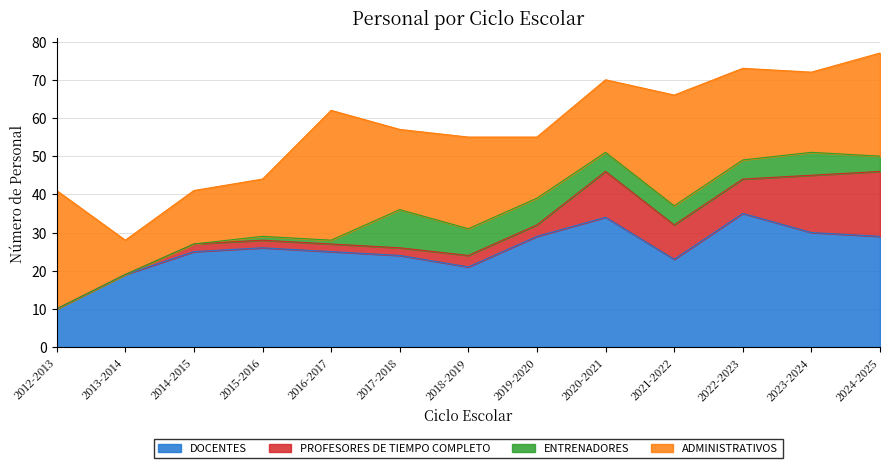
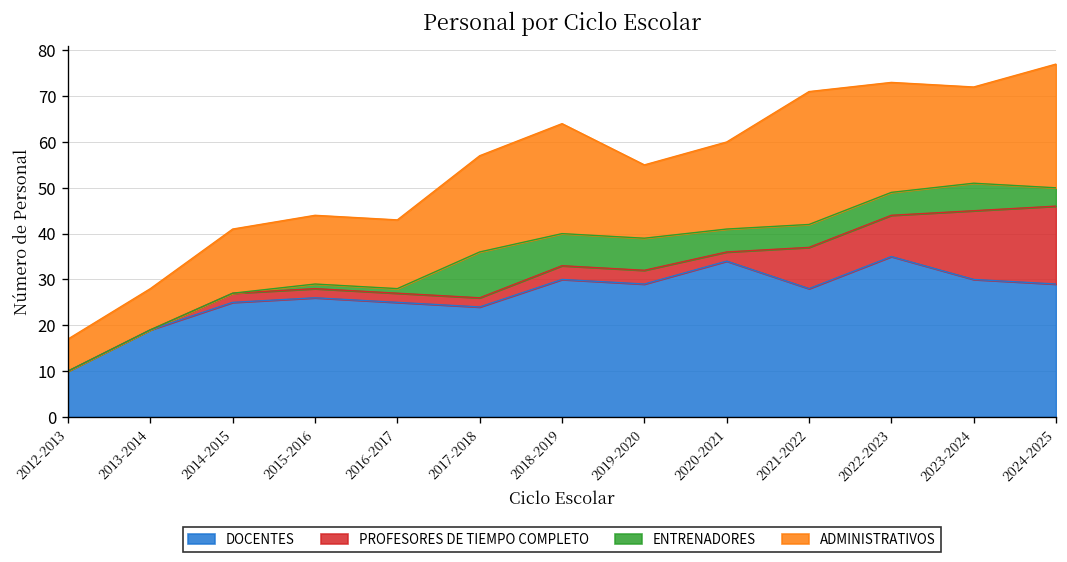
ADMINISTRATIVOS, 2012-2013: 31 -> 7
ADMINISTRATIVOS, 2016-2017: 34 -> 15
DOCENTES, 2018-2019: 21 -> 30
PROFESORES DE TIEMPO COMPLETO, 2020-2021: 12 -> 2
DOCENTES, 2021-2022: 23 -> 28
